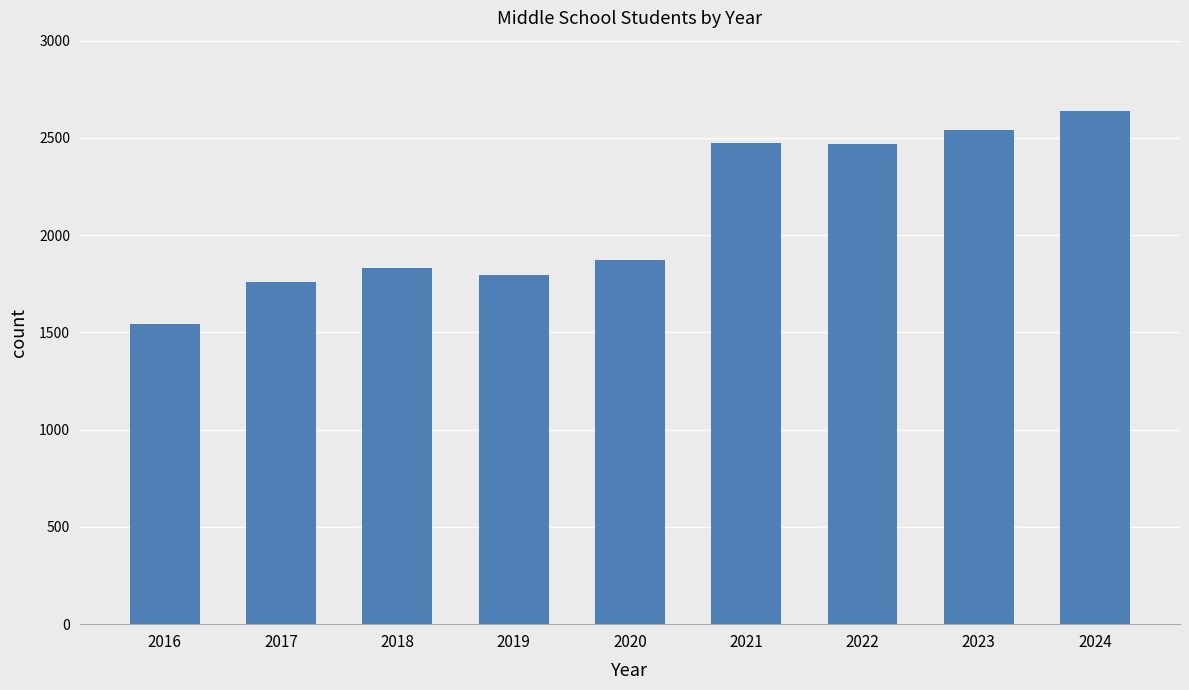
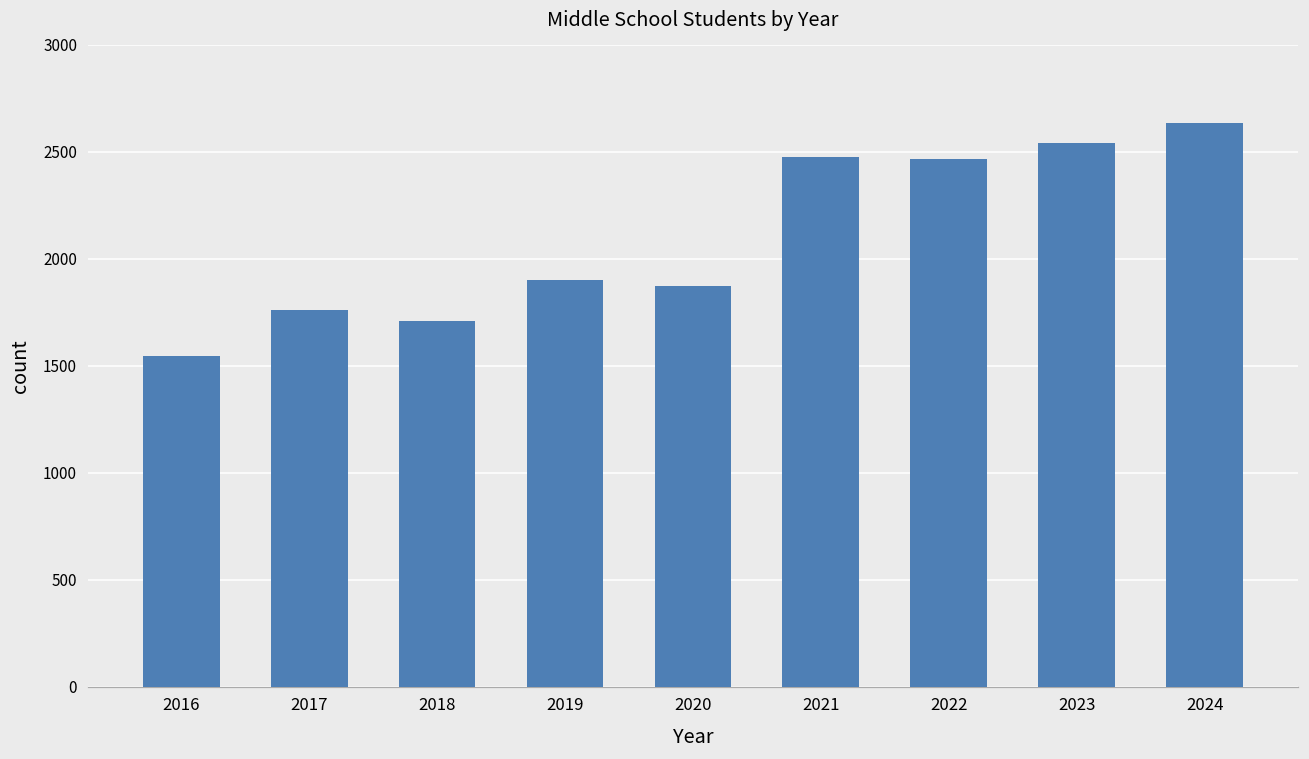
2018: 1830 -> 1710
2019: 1790 -> 1900
